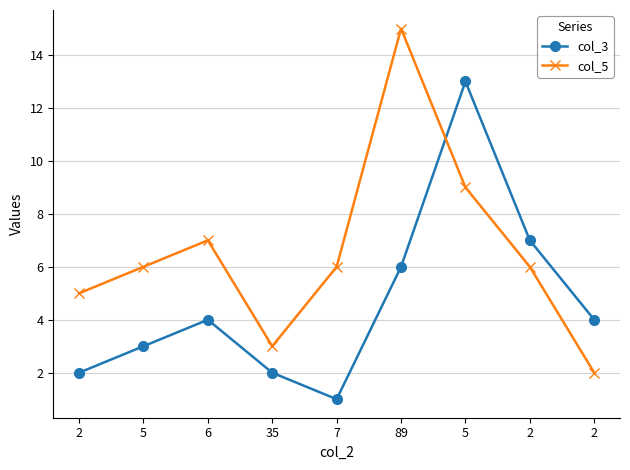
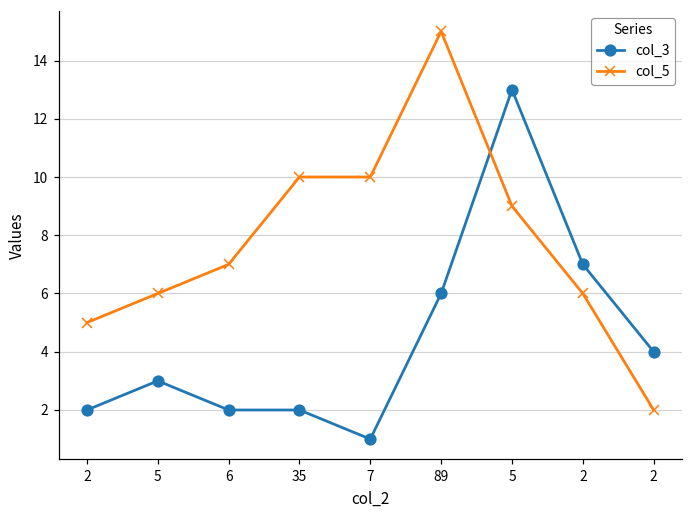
col_3, 6: 4 -> 2
col_5, 35: 3 -> 10
col_5, 7: 6 -> 10
